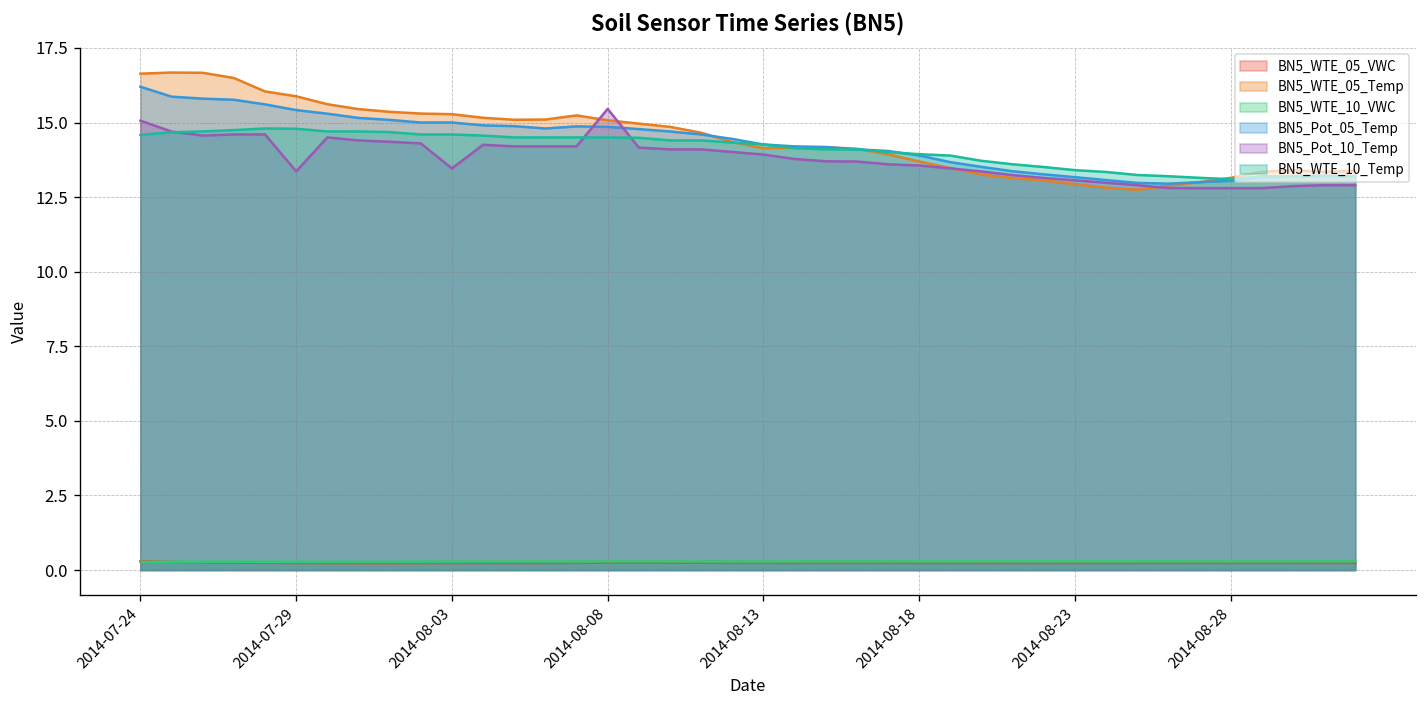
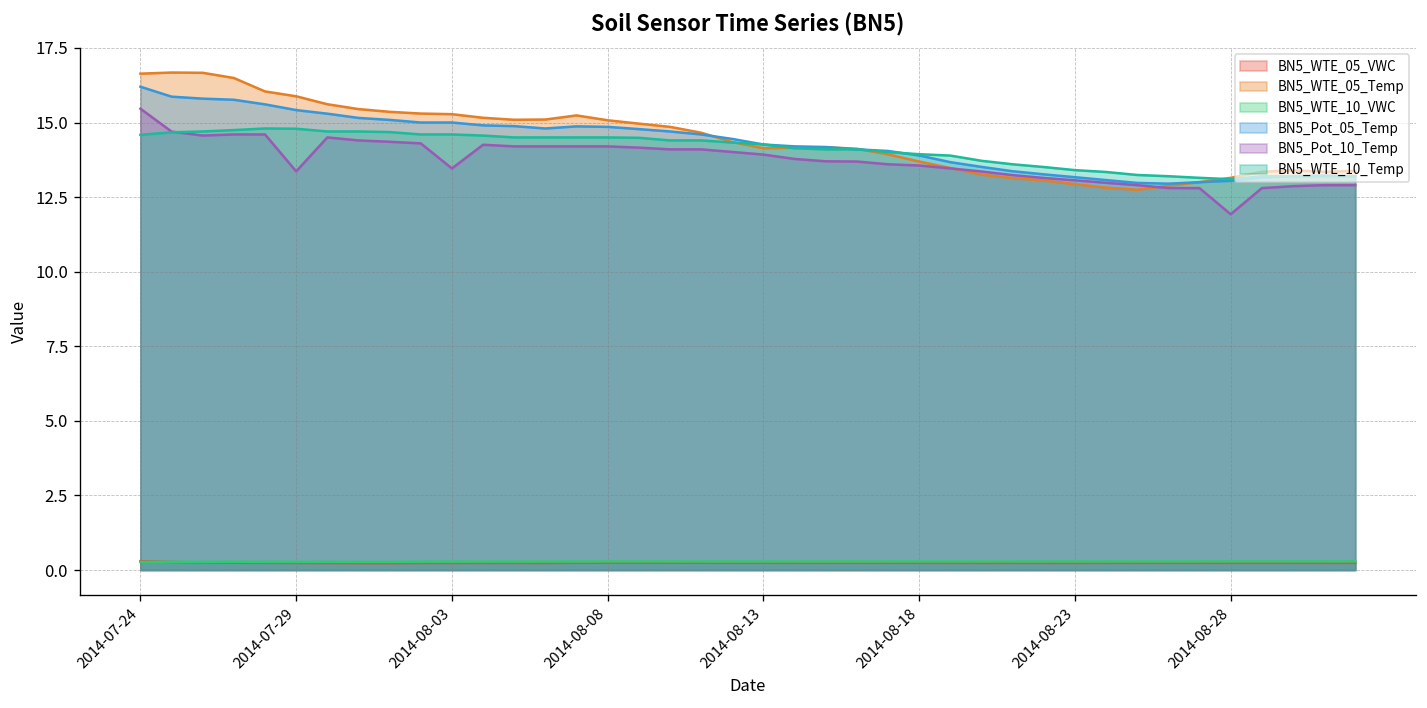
BN5_Pot_10_Temp, 2014-07-24: 15.1 -> 15.5
BN5_Pot_10_Temp, 2014-08-08: 15.5 -> 14.2
BN5_Pot_10_Temp, 2014-08-28: 12.8 -> 11.9
